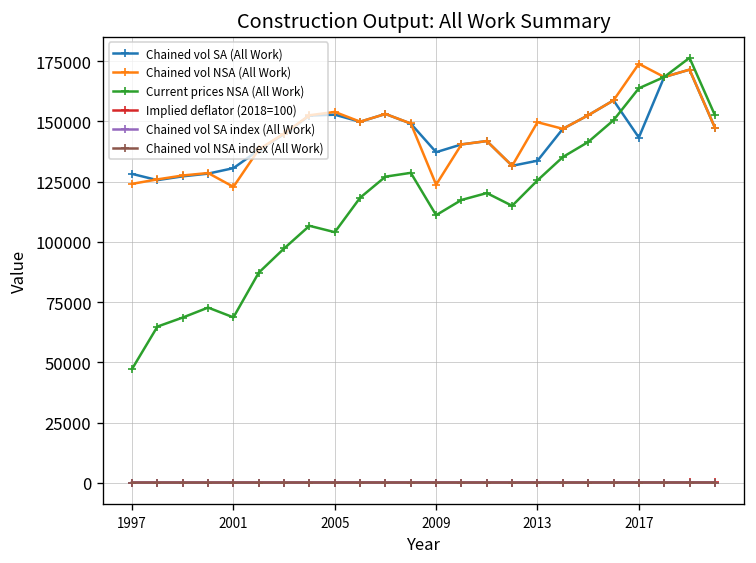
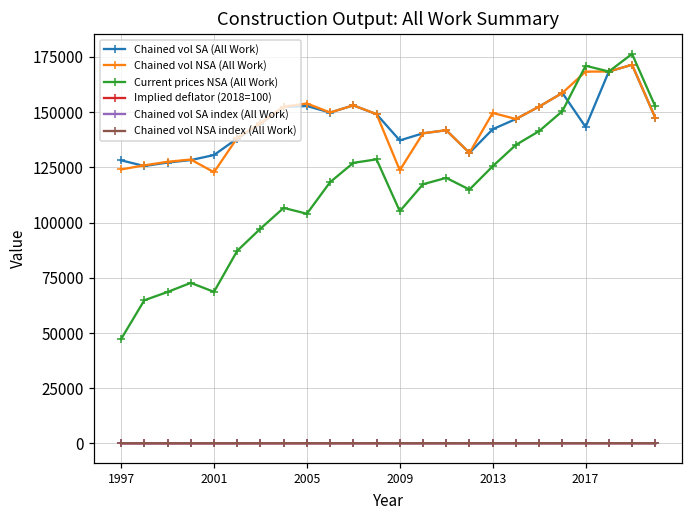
Current prices NSA (All Work), 2009: 111000 -> 105000
Chained vol SA (All Work), 2013: 134000 -> 142000
Chained vol NSA (All Work), 2017: 174000 -> 168000
Current prices NSA (All Work), 2017: 164000 -> 171000
